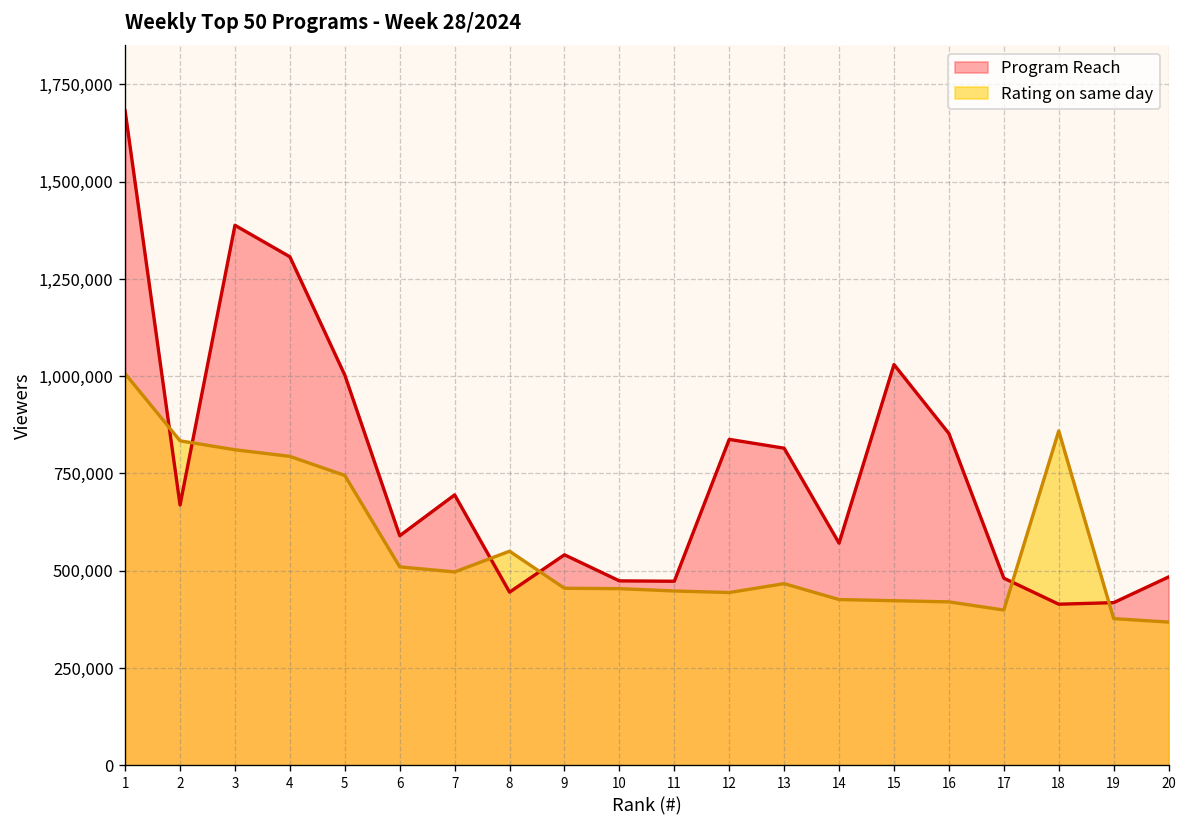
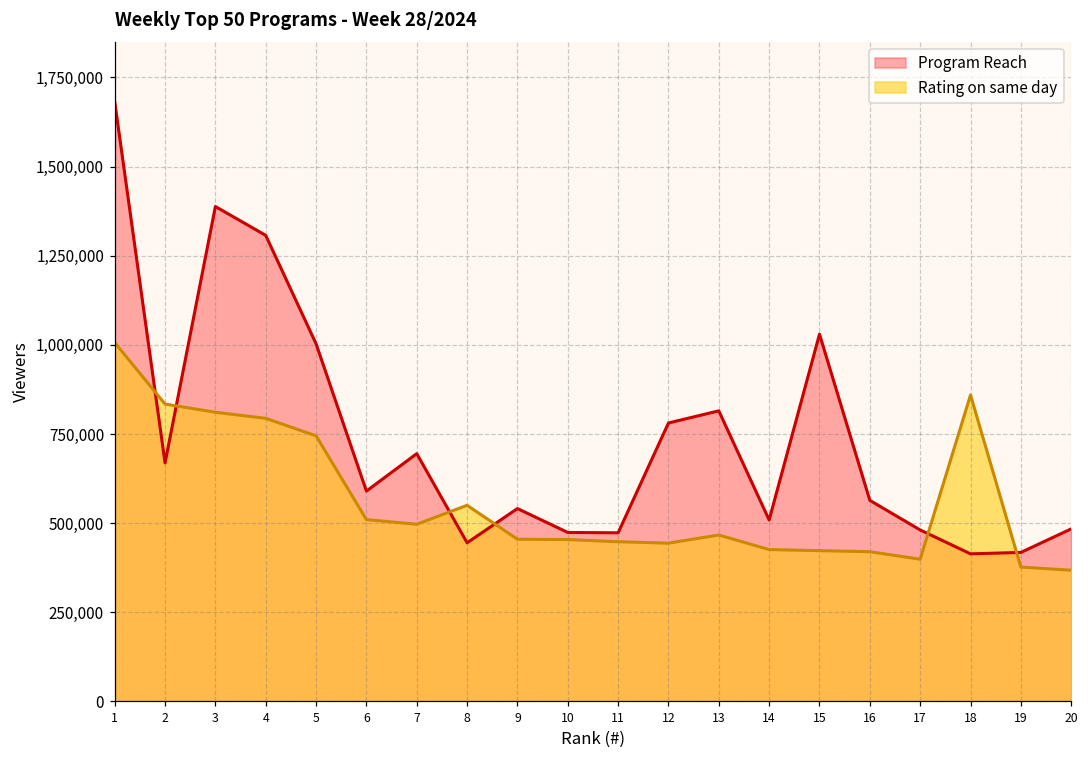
Program Reach, 12: 840,000 -> 780,000
Program Reach, 14: 570,000 -> 510,000
Program Reach, 16: 850,000 -> 560,000
